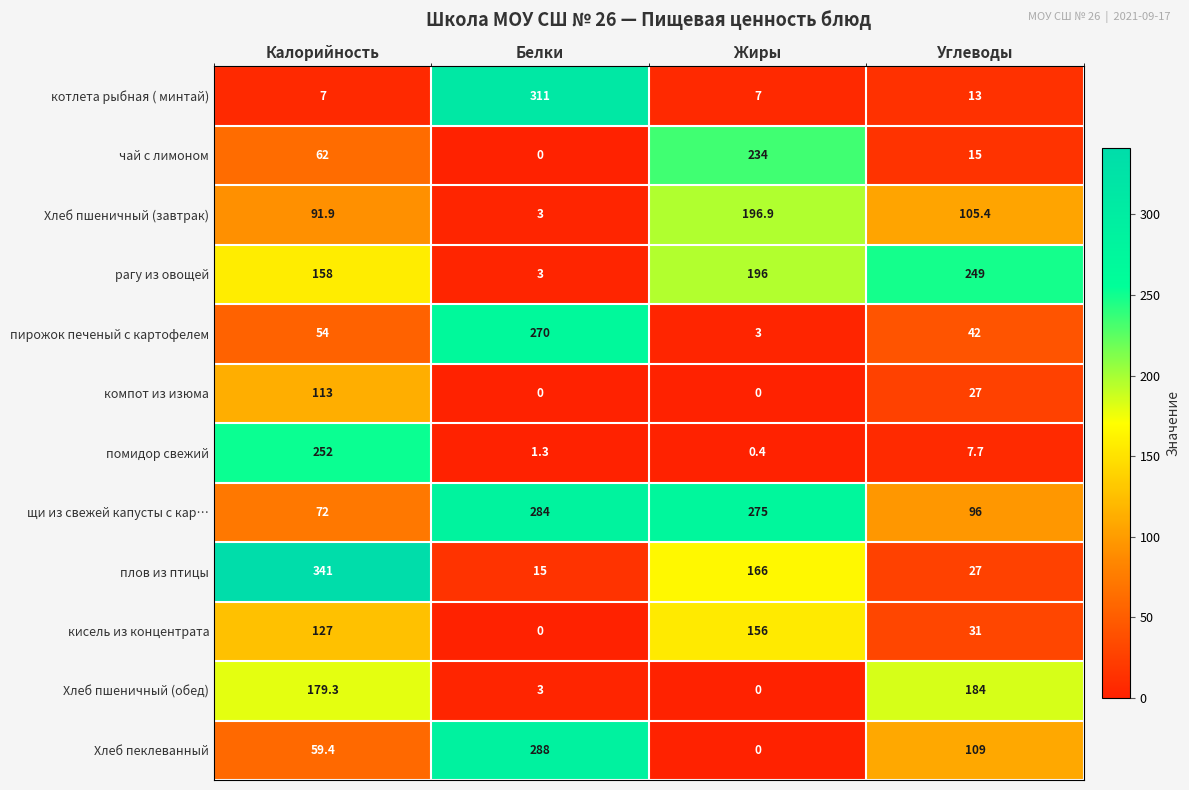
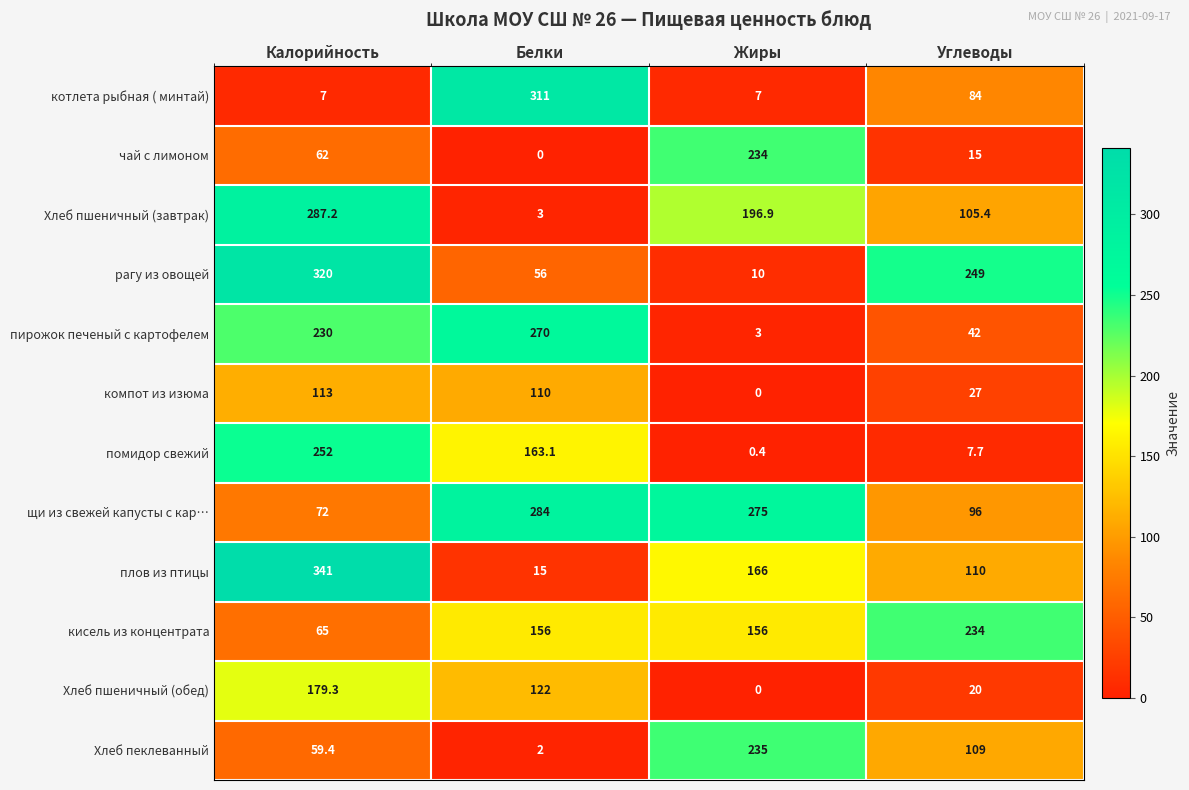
котлета рыбная ( минтай), Углеводы: 13 -> 84
Хлеб пшеничный (завтрак), Калорийность: 91.9 -> 287.2
рагу из овощей, Калорийность: 158 -> 320
рагу из овощей, Белки: 3 -> 56
рагу из овощей, Жиры: 196 -> 10
пирожок печеный с картофелем, Калорийность: 54 -> 230
компот из изюма, Белки: 0 -> 110
помидор свежий, Белки: 1.3 -> 163.1
плов из птицы, Углеводы: 27 -> 110
кисель из концентрата, Калорийность: 127 -> 65
кисель из концентрата, Белки: 0 -> 156
кисель из концентрата, Углеводы: 31 -> 234
Хлеб пшеничный (обед), Белки: 3 -> 122
Хлеб пшеничный (обед), Углеводы: 184 -> 20
Хлеб пеклеванный, Белки: 288 -> 2
Хлеб пеклеванный, Жиры: 0 -> 235
